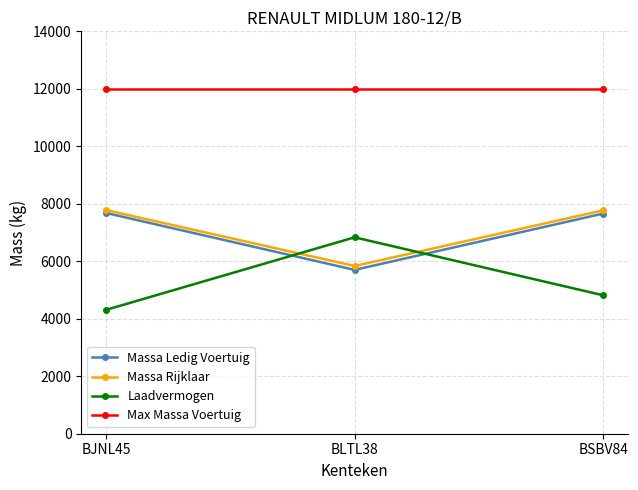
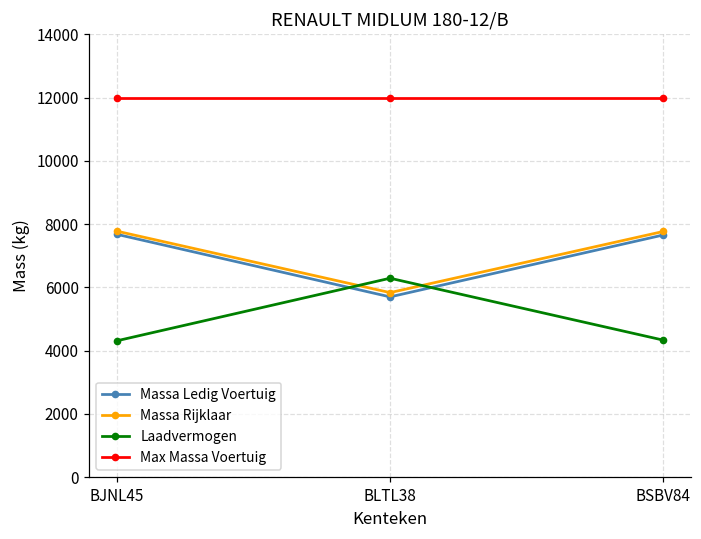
Laadvermogen, BLTL38: 6800 -> 6300
Laadvermogen, BSBV84: 4800 -> 4300
